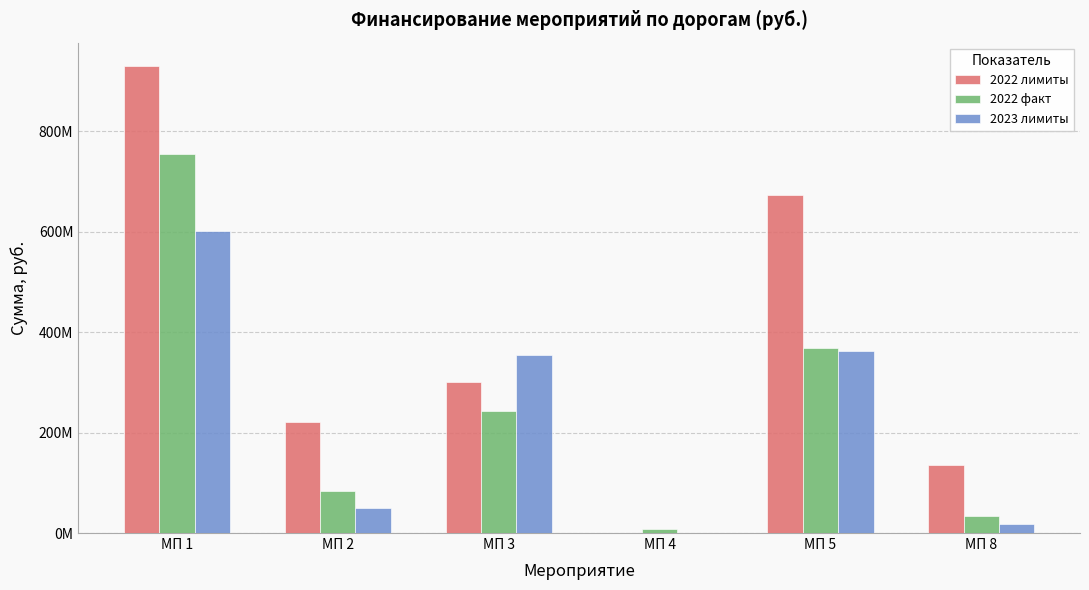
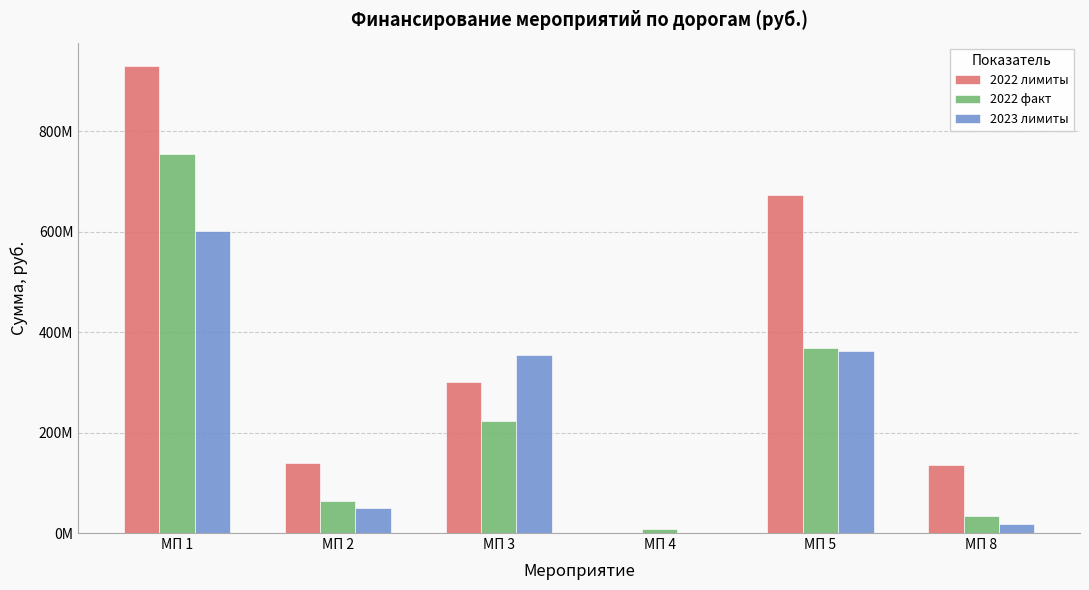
2022 лимиты, МП 2: 220000000 -> 140000000
2022 факт, МП 2: 80000000 -> 60000000
2022 факт, МП 3: 240000000 -> 220000000
